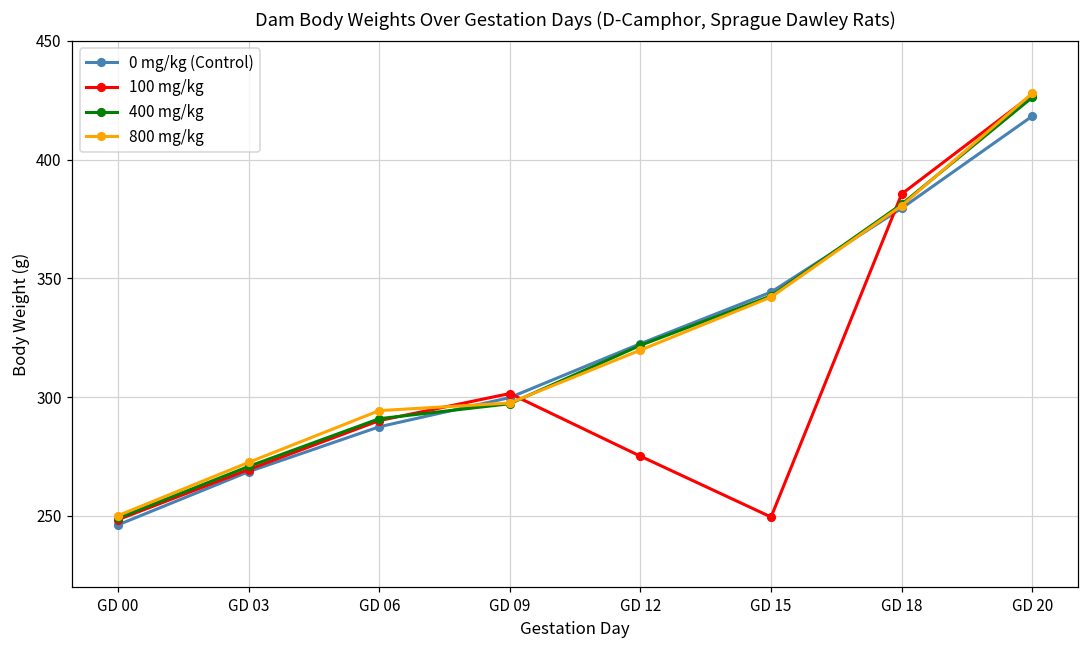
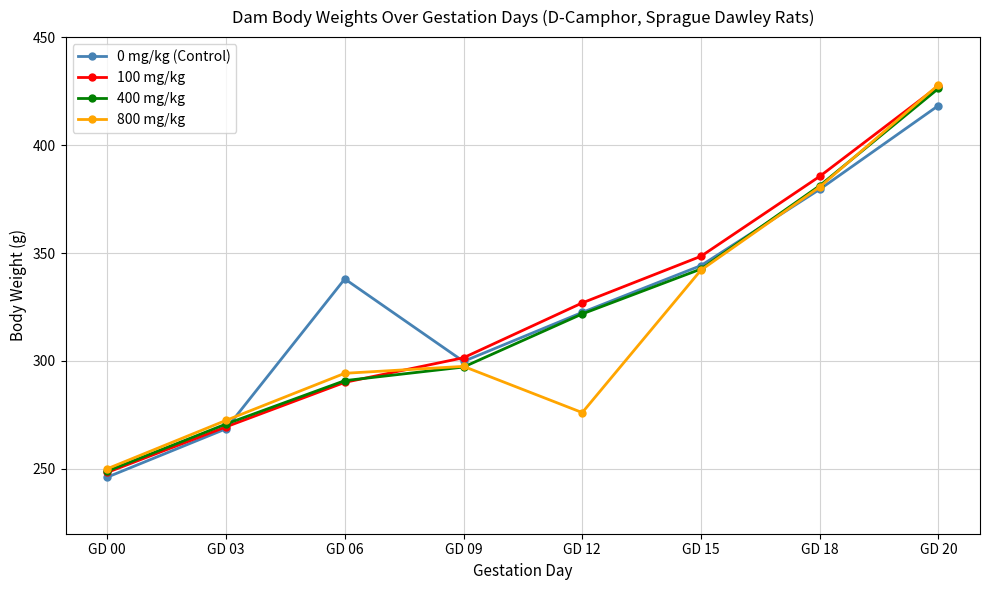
0 mg/kg (Control), GD 06: 288 -> 338
100 mg/kg, GD 12: 275 -> 327
800 mg/kg, GD 12: 320 -> 276
100 mg/kg, GD 15: 250 -> 349
